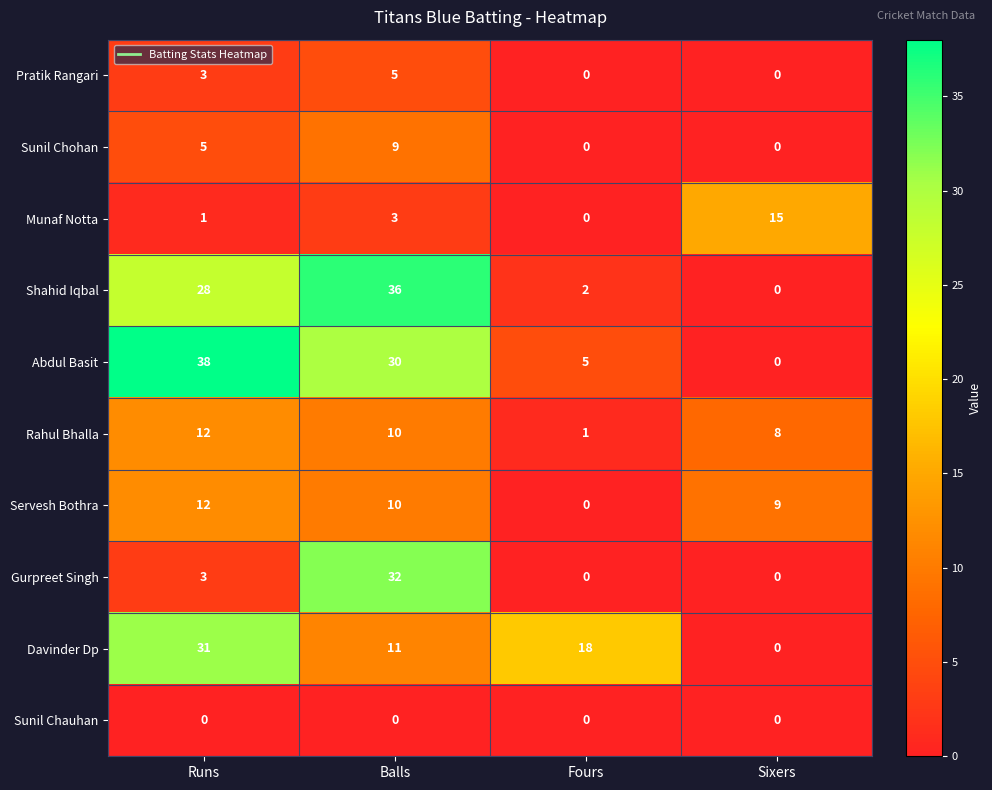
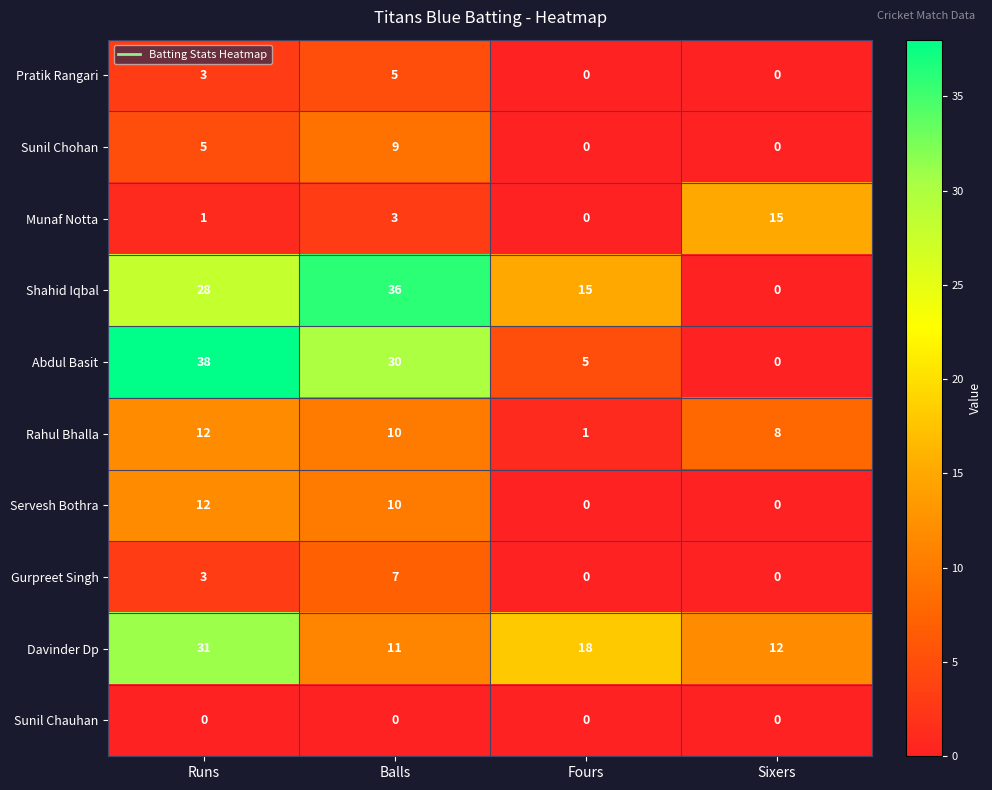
Shahid Iqbal, Fours: 2 -> 15
Servesh Bothra, Sixers: 9 -> 0
Gurpreet Singh, Balls: 32 -> 7
Davinder Dp, Sixers: 0 -> 12
